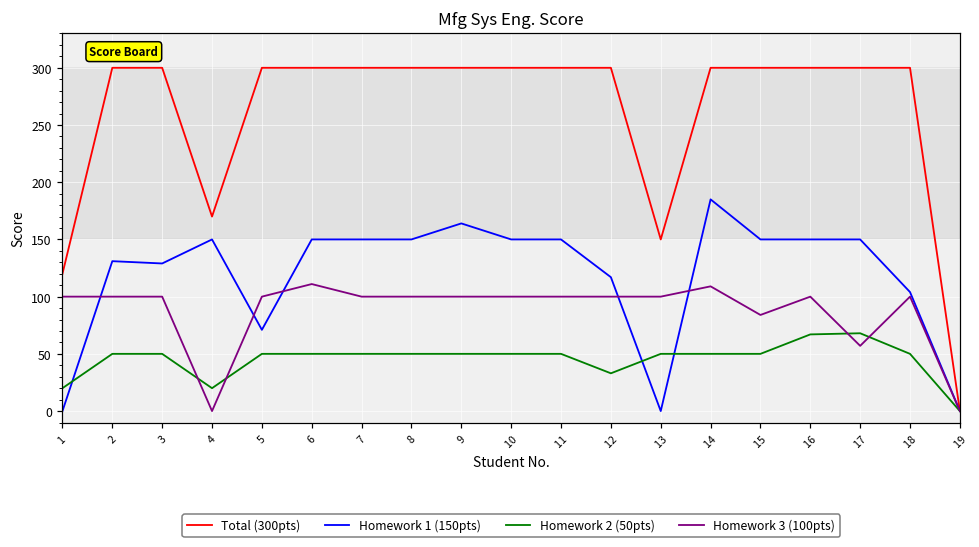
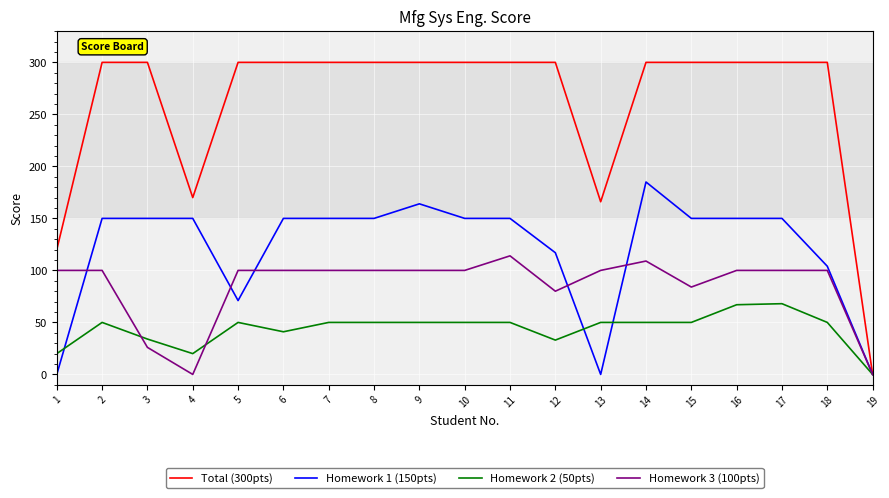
Homework 1 (150pts), 2: 131 -> 150
Homework 1 (150pts), 3: 129 -> 150
Homework 2 (50pts), 3: 50 -> 34
Homework 3 (100pts), 3: 100 -> 26
Homework 2 (50pts), 6: 50 -> 41
Homework 3 (100pts), 6: 111 -> 100
Homework 3 (100pts), 11: 100 -> 114
Homework 3 (100pts), 12: 100 -> 80
Total (300pts), 13: 150 -> 166
Homework 3 (100pts), 17: 57 -> 100
